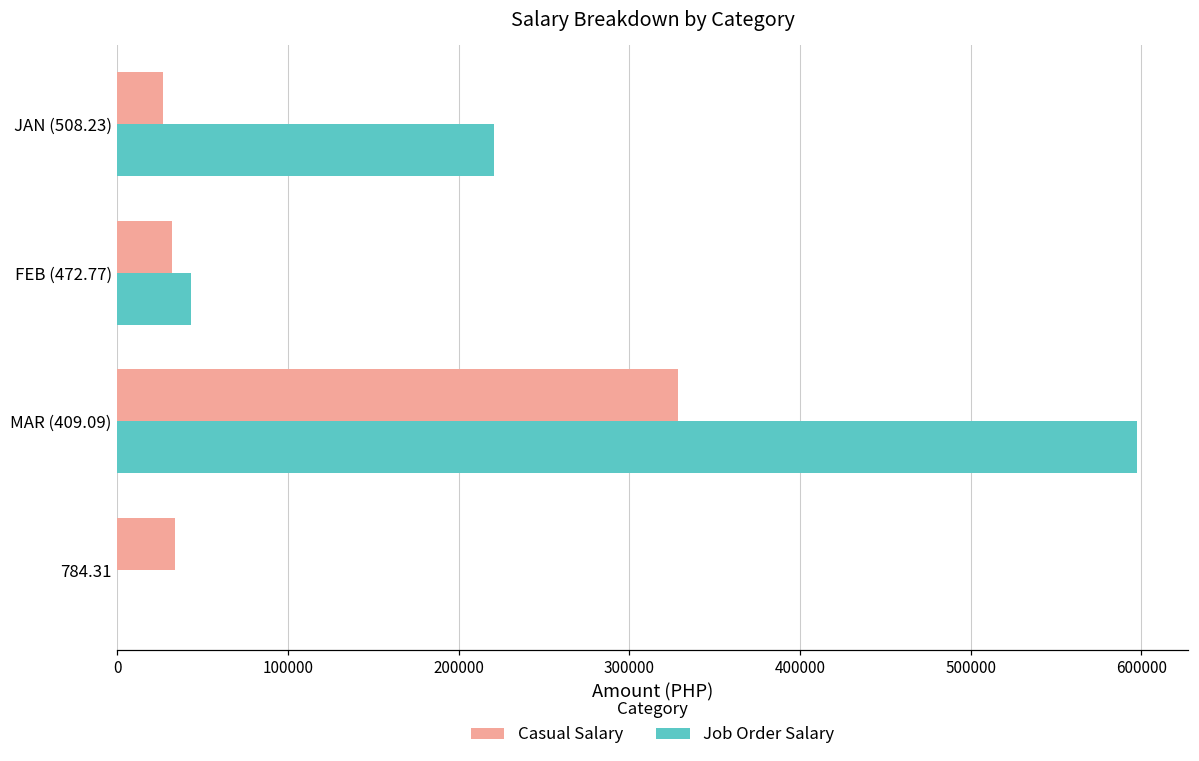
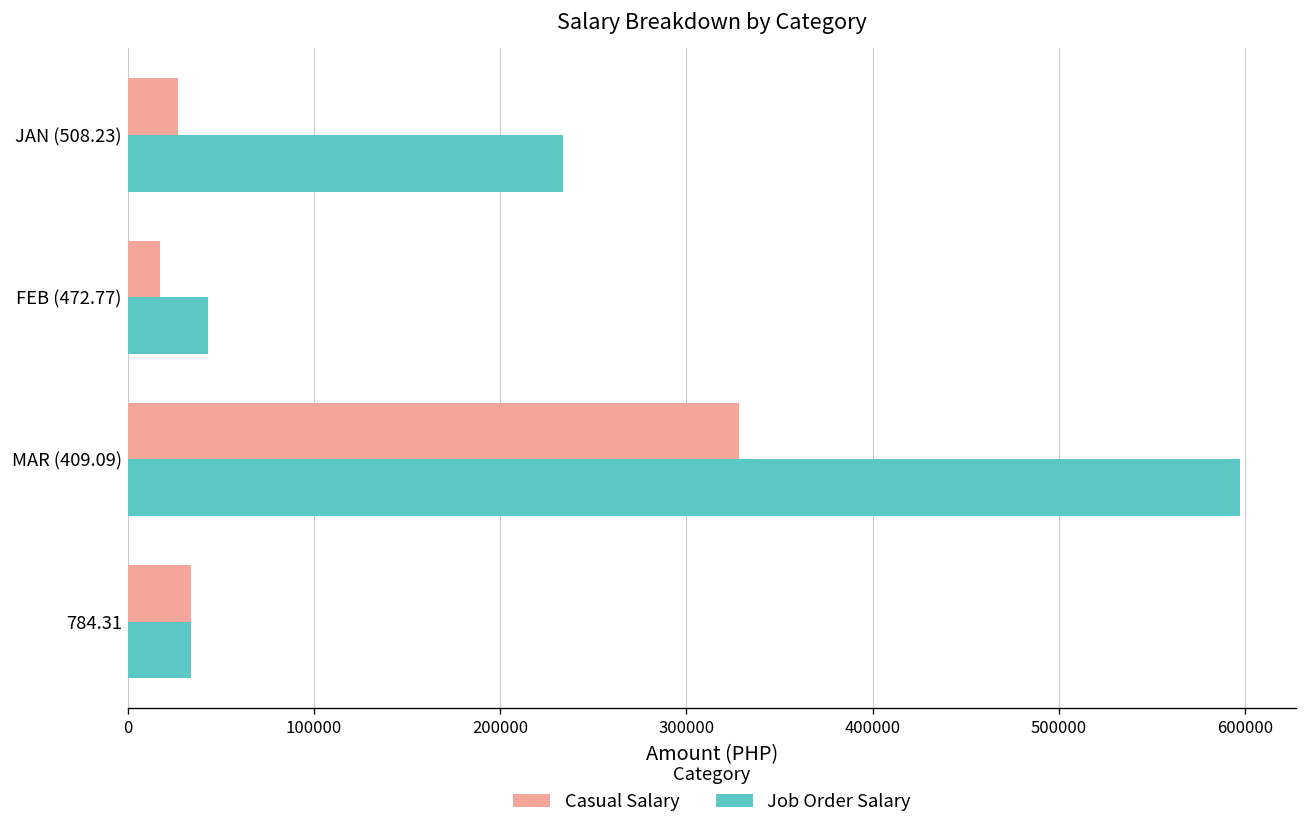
Job Order Salary, JAN (508.23): 221000 -> 234000
Casual Salary, FEB (472.77): 32000 -> 17000
Job Order Salary, 784.31: 0 -> 34000
